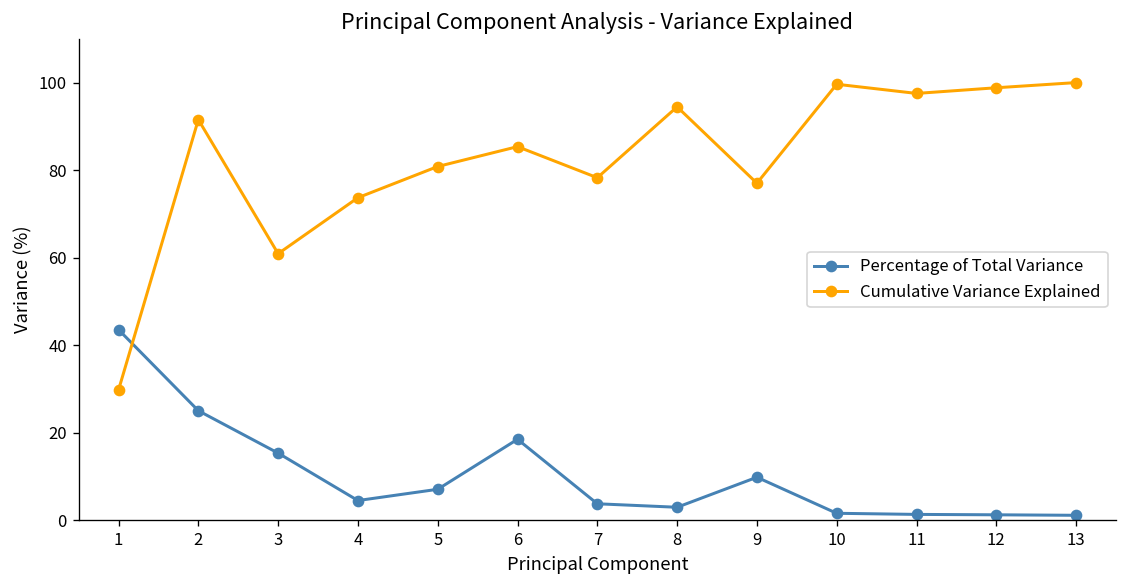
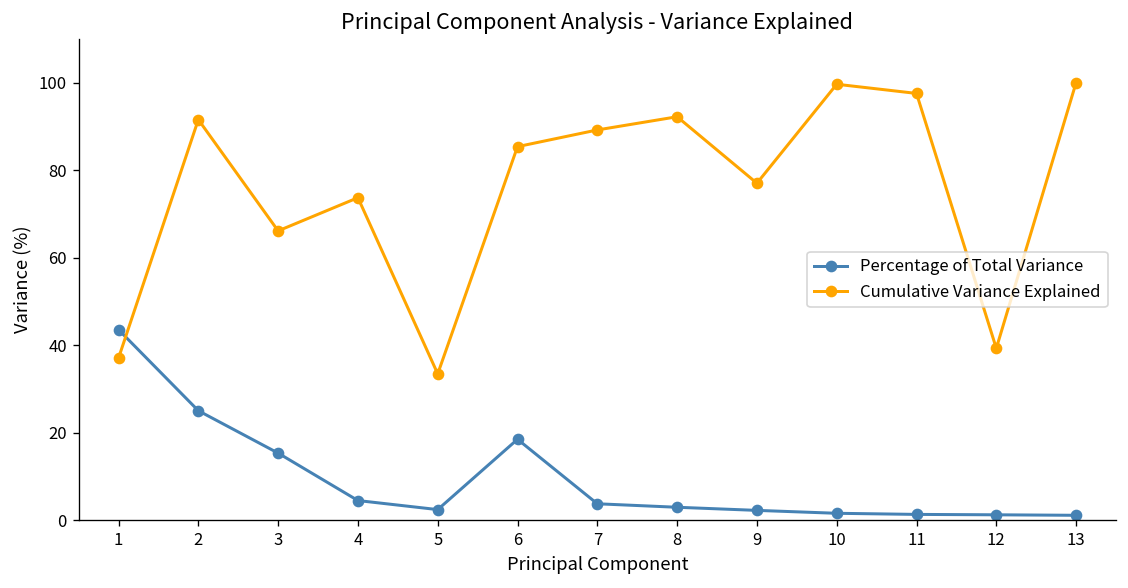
Cumulative Variance Explained, 1: 30 -> 37
Cumulative Variance Explained, 3: 61 -> 66
Percentage of Total Variance, 5: 7 -> 2
Cumulative Variance Explained, 5: 81 -> 33
Cumulative Variance Explained, 7: 78 -> 89
Cumulative Variance Explained, 8: 94 -> 92
Percentage of Total Variance, 9: 10 -> 2
Cumulative Variance Explained, 12: 99 -> 39
